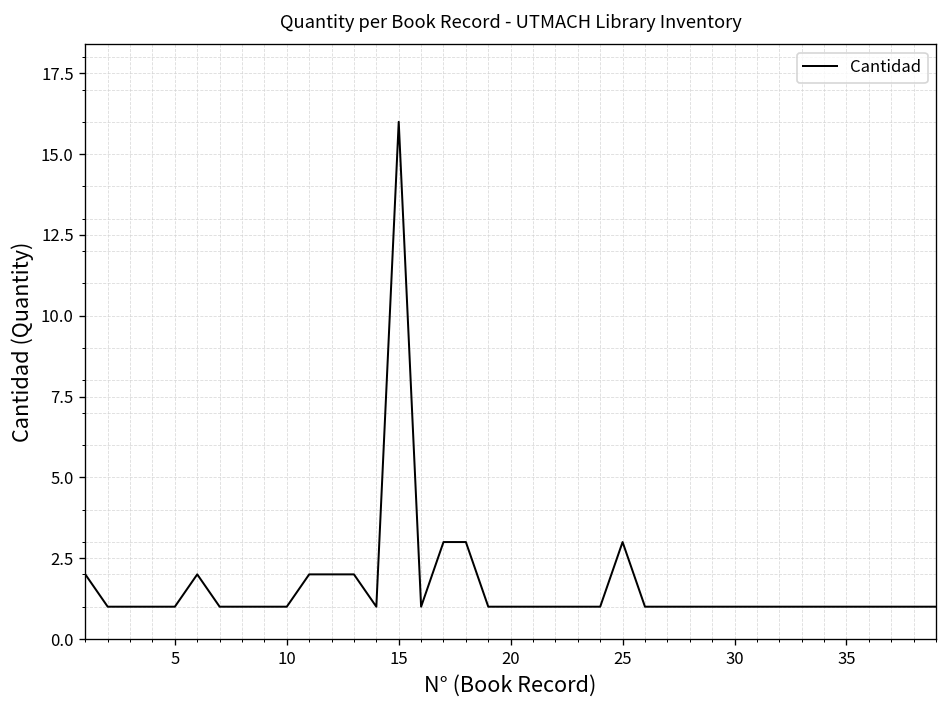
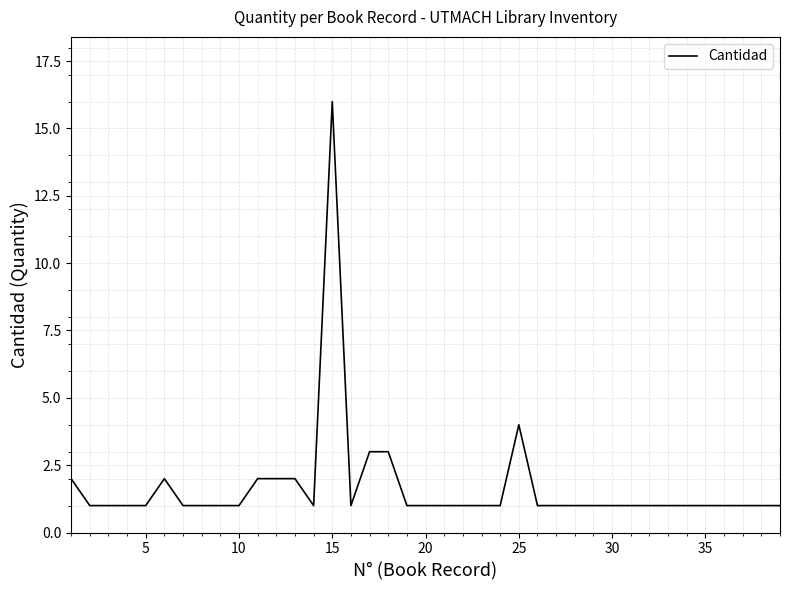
25: 3 -> 4
